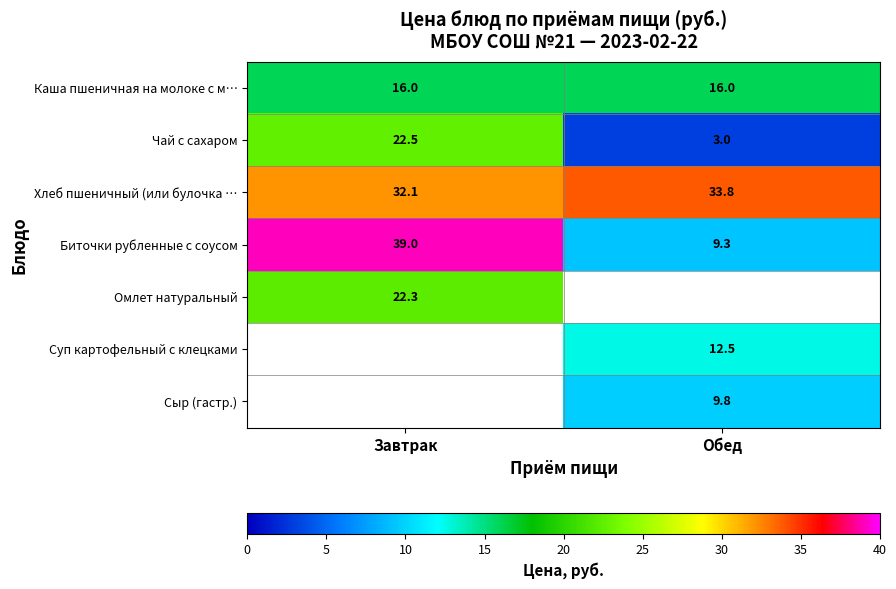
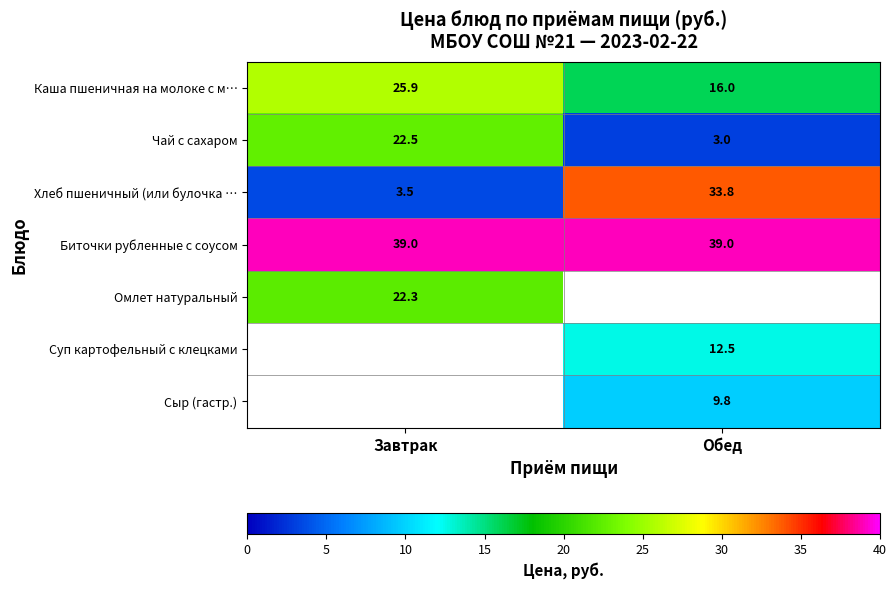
Каша пшеничная на молоке с м…, Завтрак: 16.0 -> 25.9
Хлеб пшеничный (или булочка …, Завтрак: 32.1 -> 3.5
Биточки рубленные с соусом, Обед: 9.3 -> 39.0
